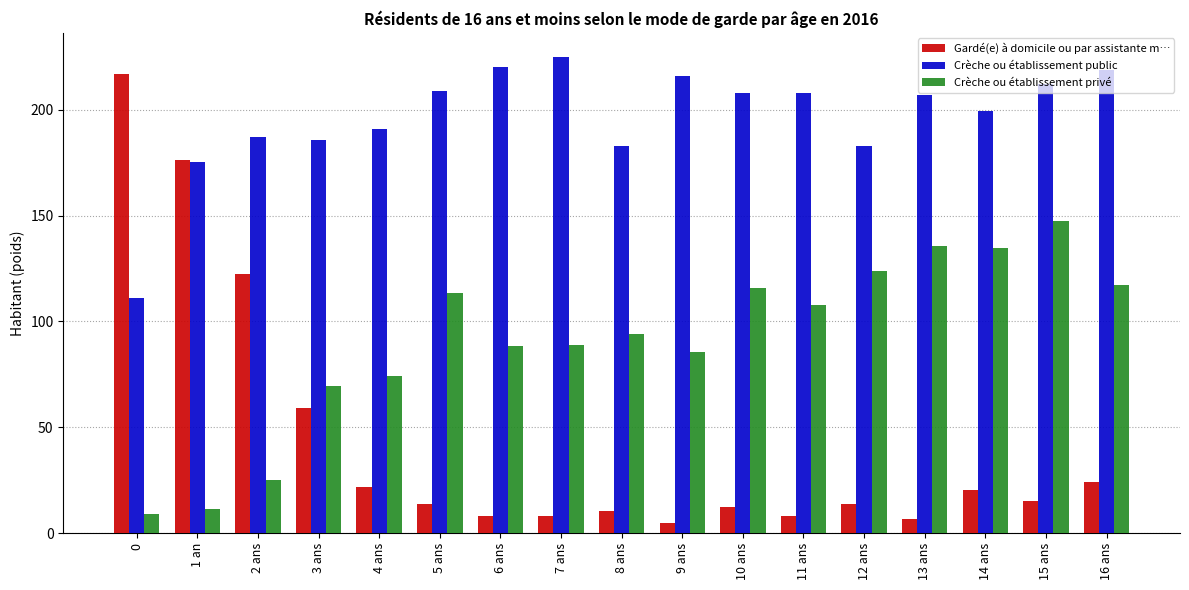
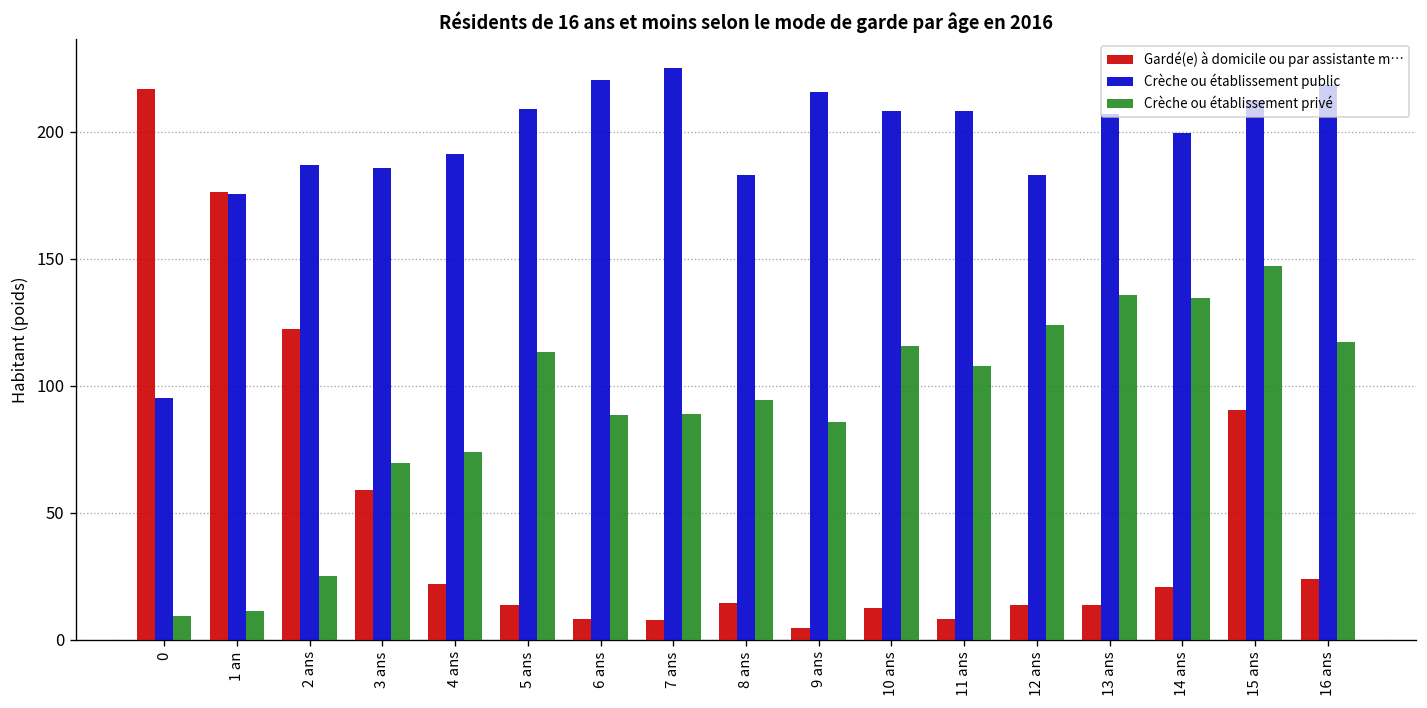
Crèche ou établissement public, 0: 111 -> 95
Gardé(e) à domicile ou par assistante m…, 8 ans: 10 -> 14
Gardé(e) à domicile ou par assistante m…, 13 ans: 6 -> 14
Gardé(e) à domicile ou par assistante m…, 15 ans: 15 -> 90
